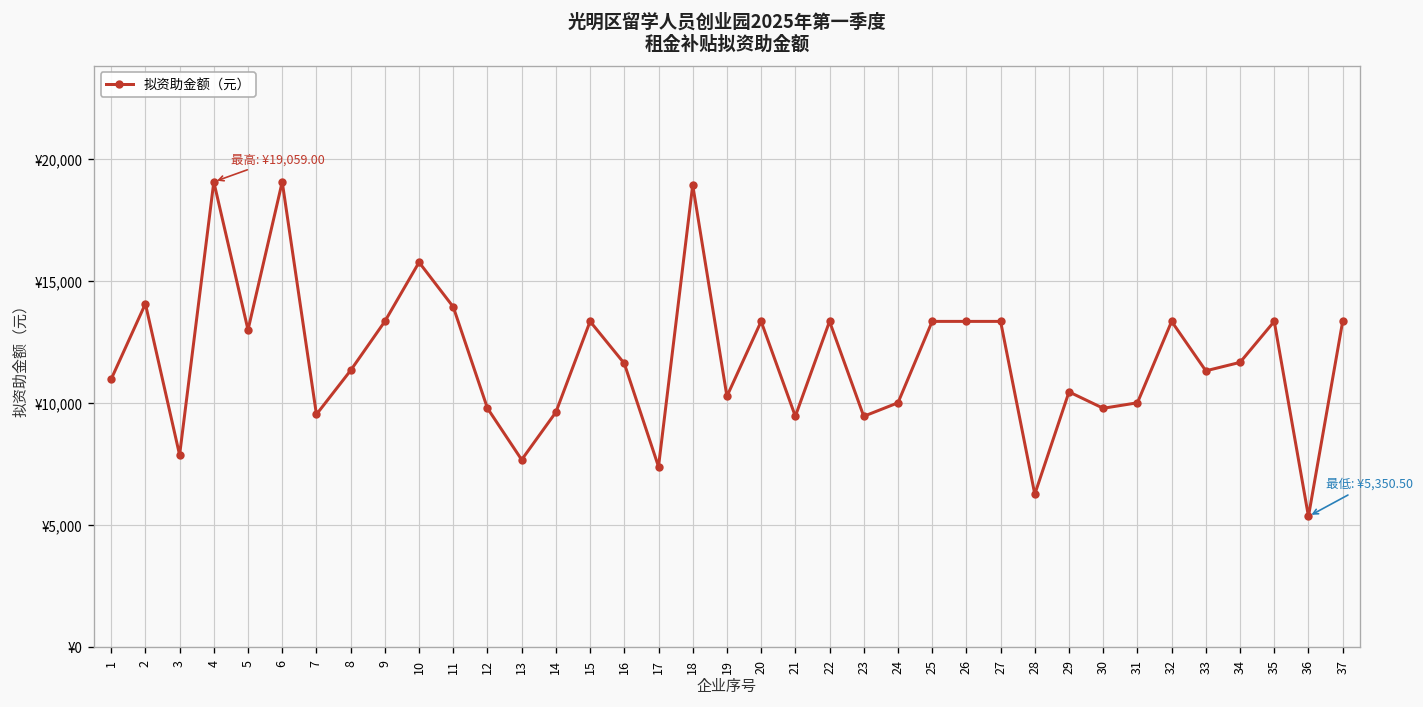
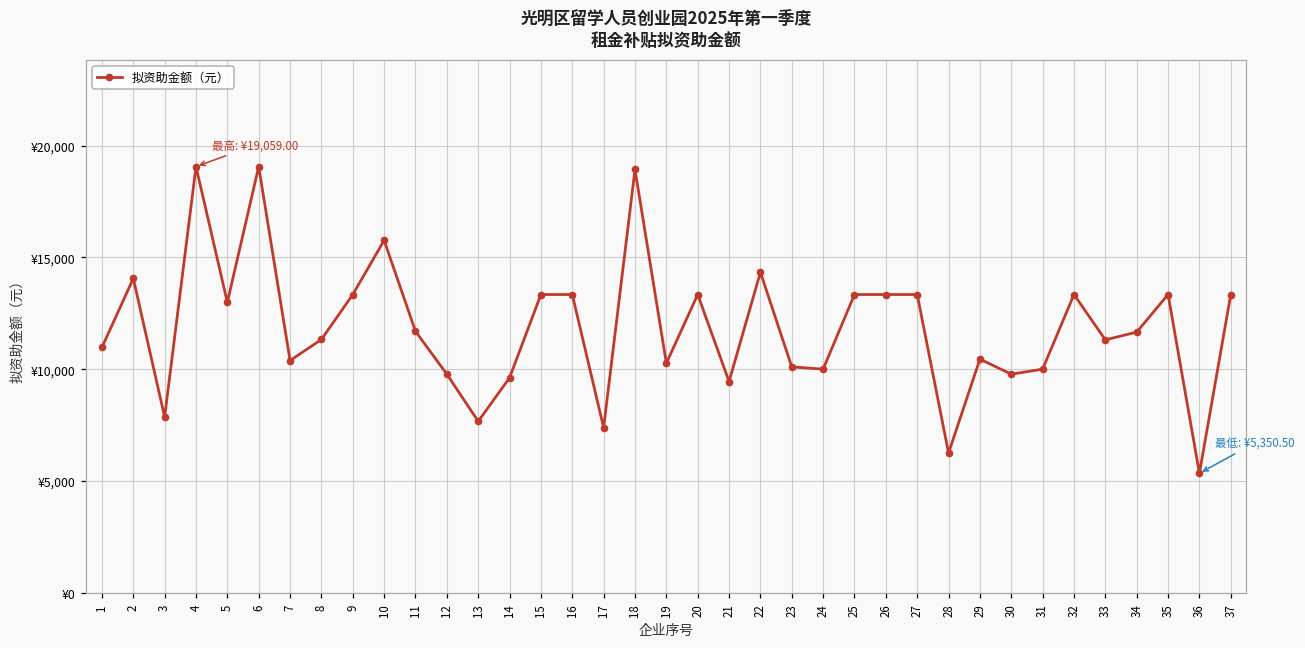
7: ¥9,500 -> ¥10,400
11: ¥13,900 -> ¥11,700
16: ¥11,600 -> ¥13,300
22: ¥13,300 -> ¥14,300
23: ¥9,500 -> ¥10,100
